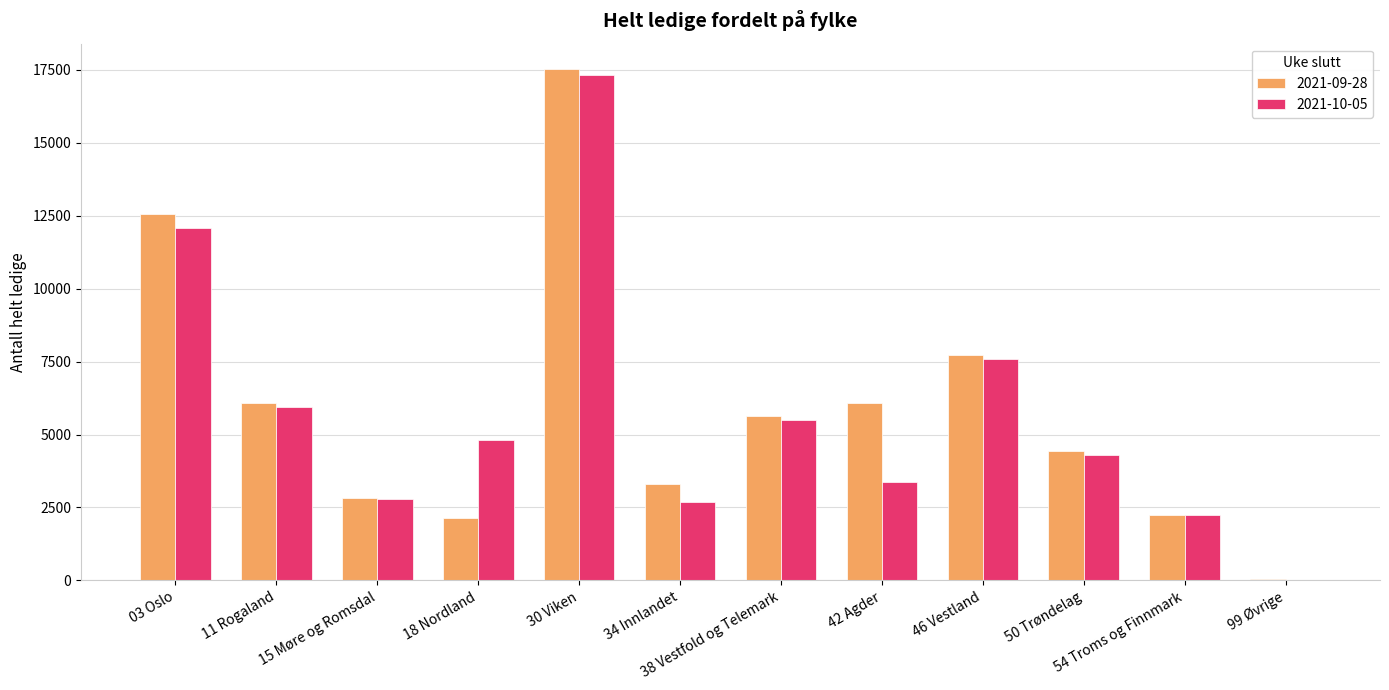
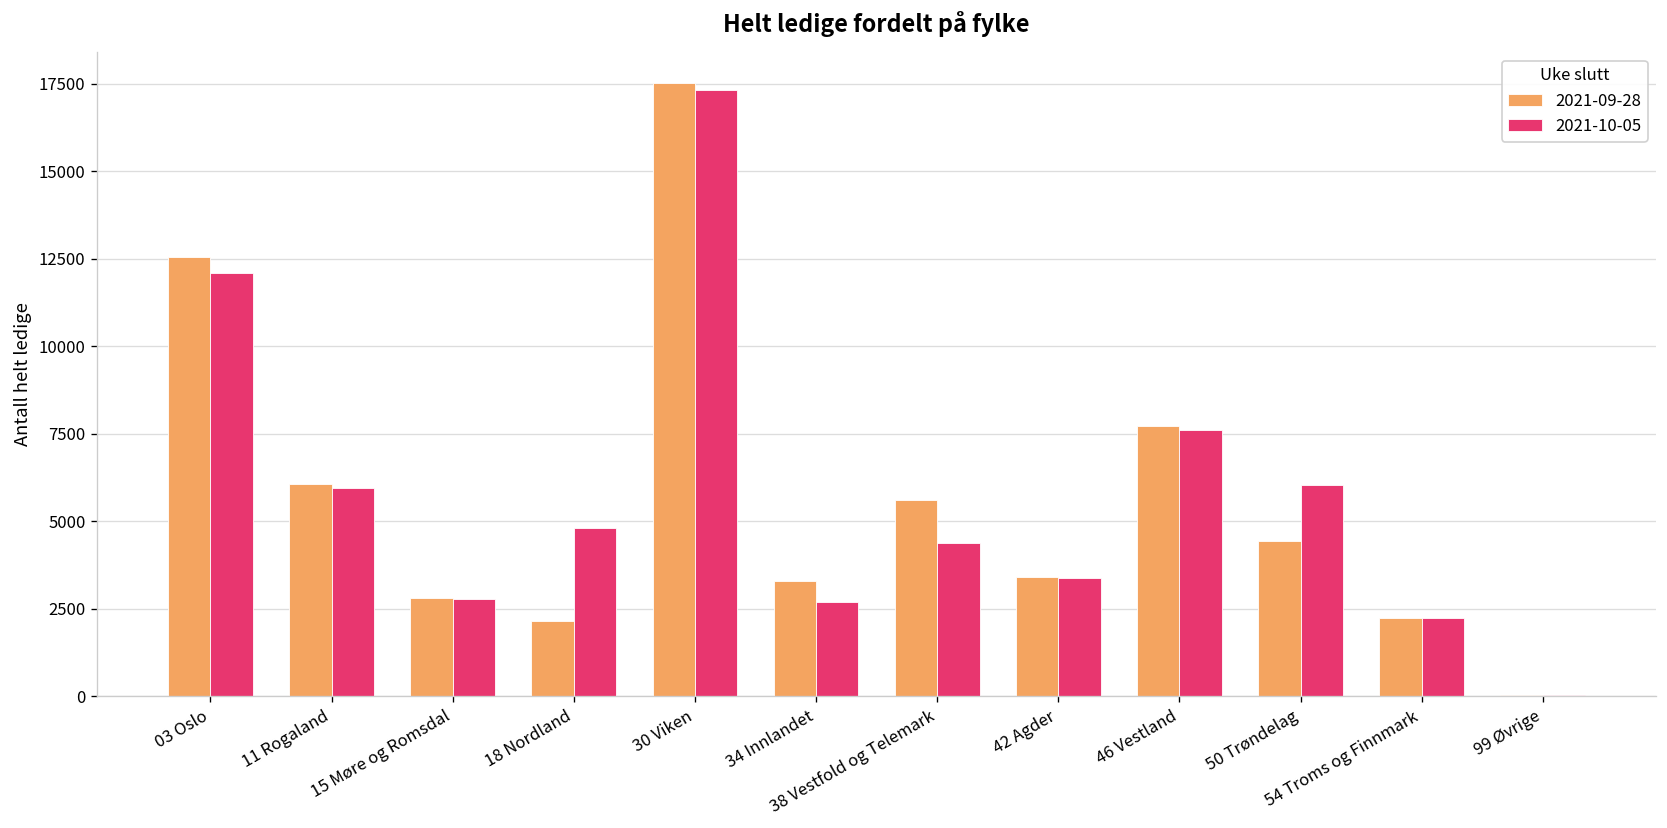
2021-10-05, 38 Vestfold og Telemark: 5500 -> 4400
2021-09-28, 42 Agder: 6100 -> 3400
2021-10-05, 50 Trøndelag: 4300 -> 6000
